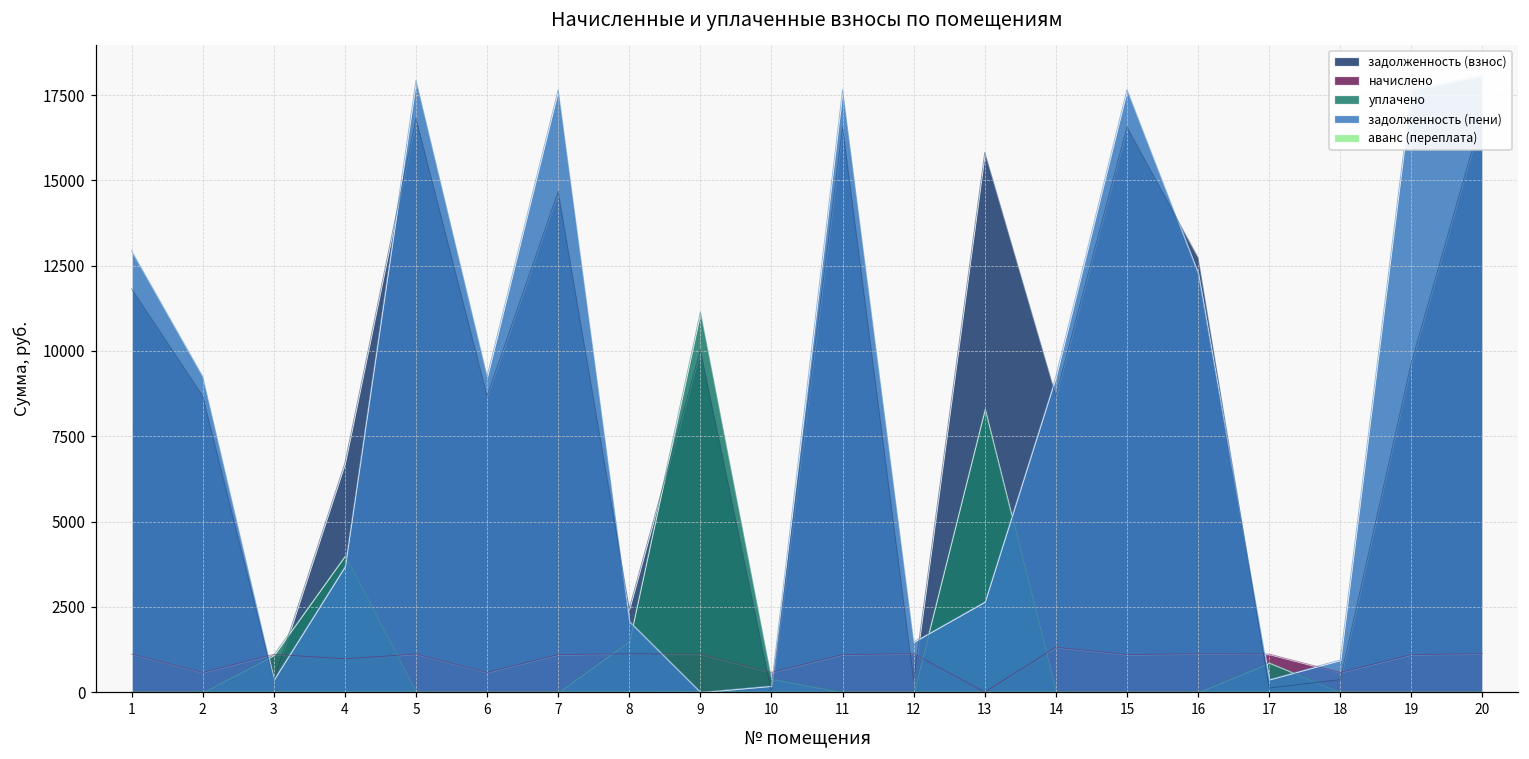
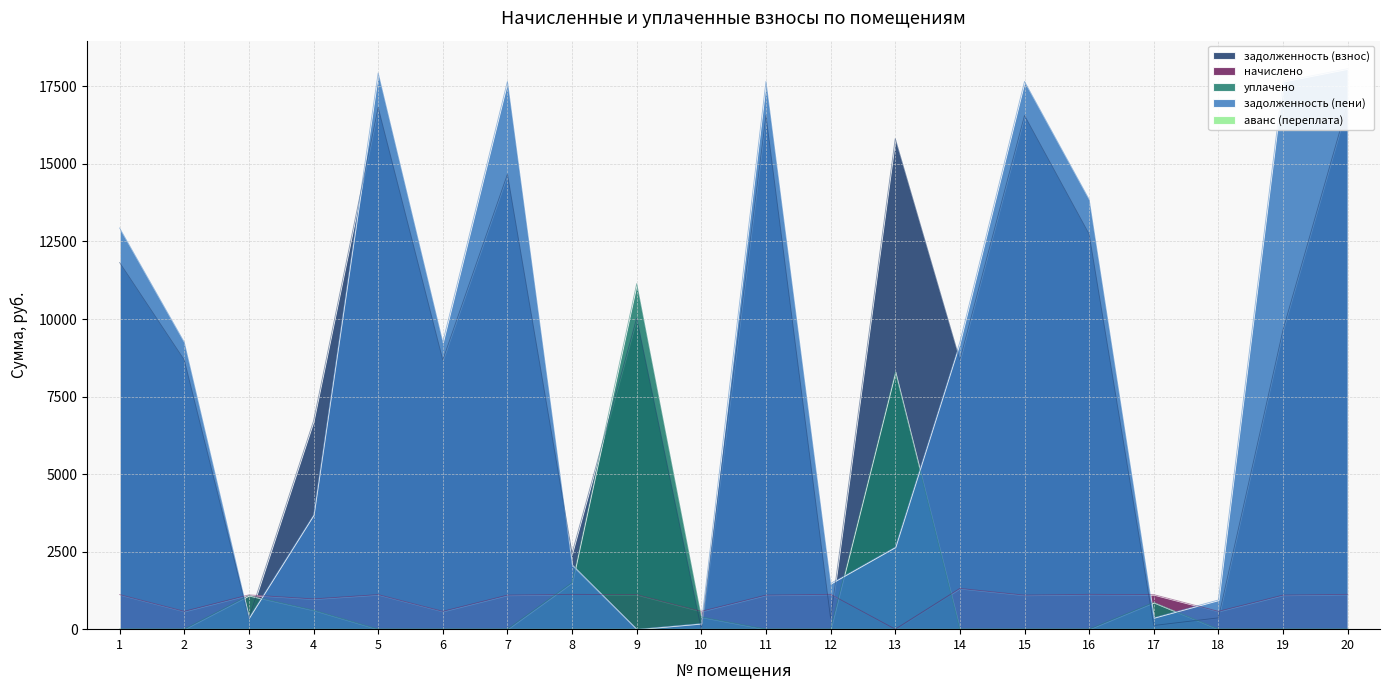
уплачено, 4: 4000 -> 600
задолженность (пени), 16: 12300 -> 13900
